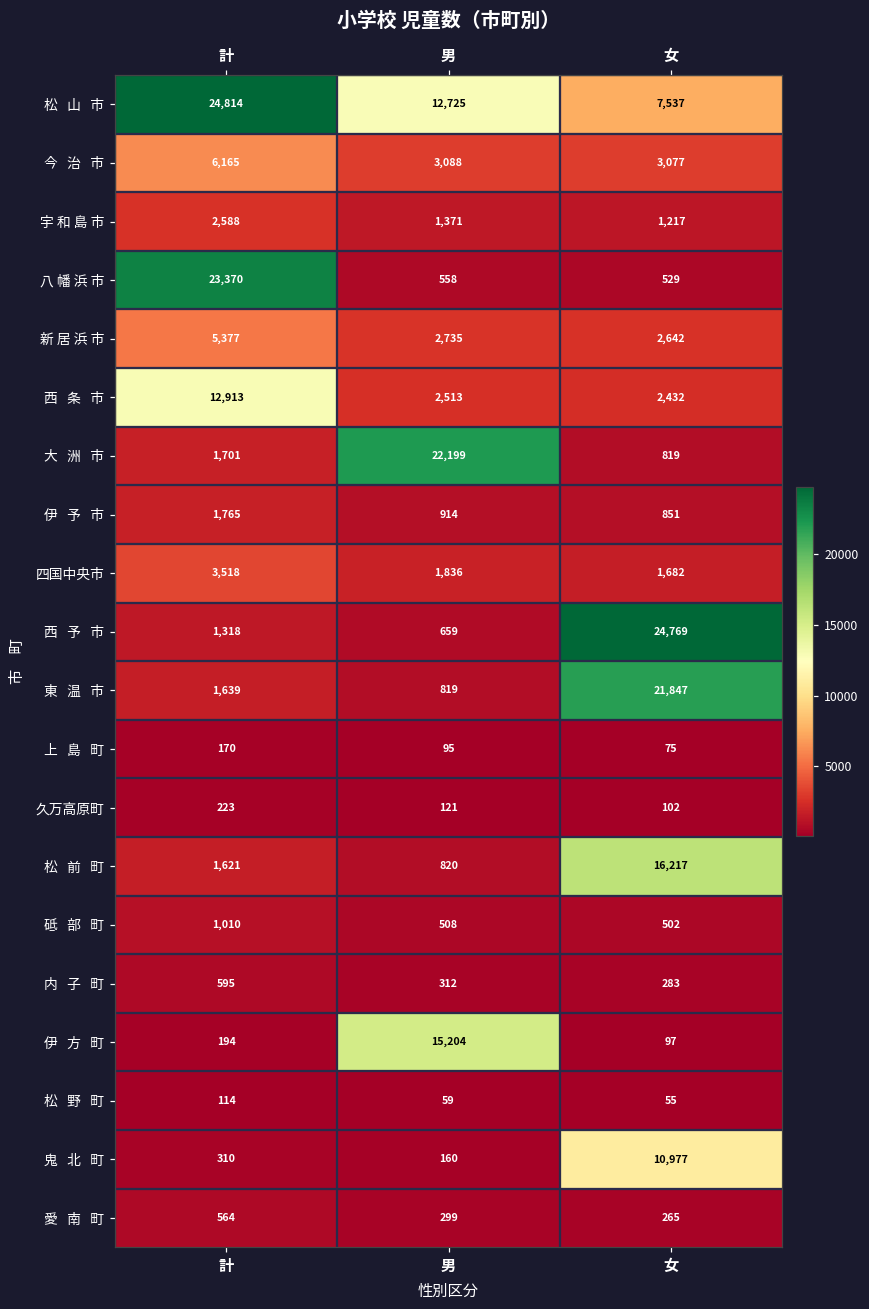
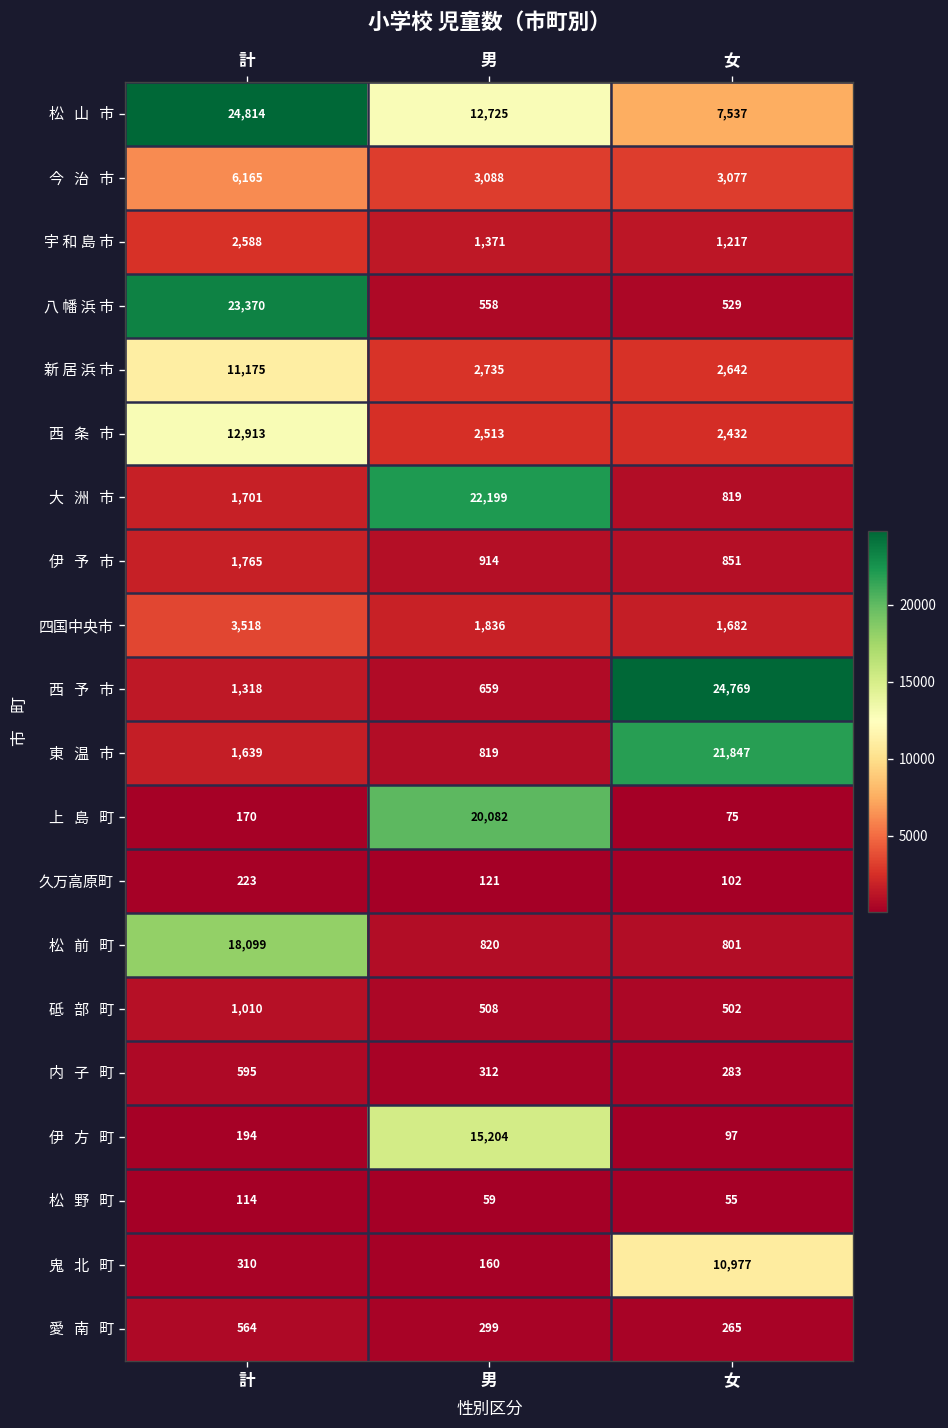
新 居 浜 市, 計: 5,377 -> 11,175
上 島 町, 男: 95 -> 20,082
松 前 町, 計: 1,621 -> 18,099
松 前 町, 女: 16,217 -> 801
